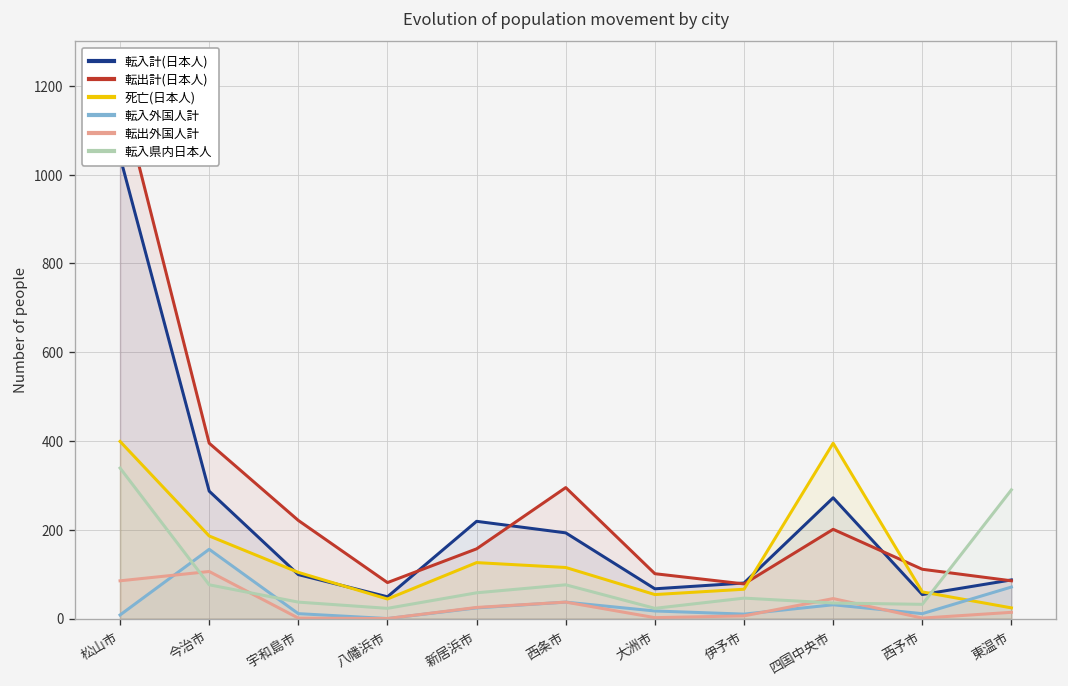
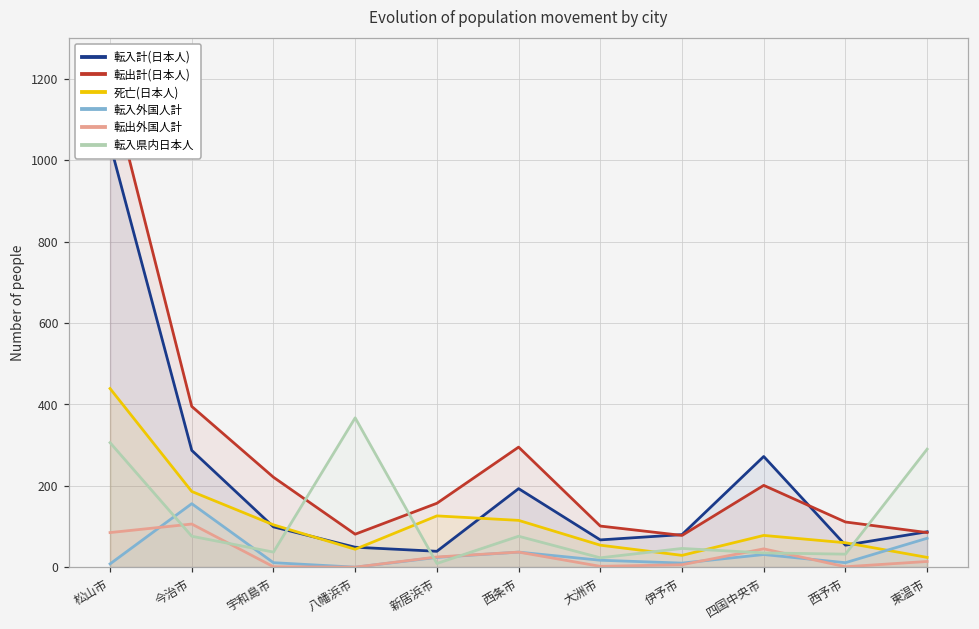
死亡(日本人), 松山市: 400 -> 440
転入県内日本人, 松山市: 340 -> 310
転入県内日本人, 八幡浜市: 20 -> 370
転入計(日本人), 新居浜市: 220 -> 40
転入県内日本人, 新居浜市: 60 -> 10
死亡(日本人), 伊予市: 70 -> 30
死亡(日本人), 四国中央市: 400 -> 80
